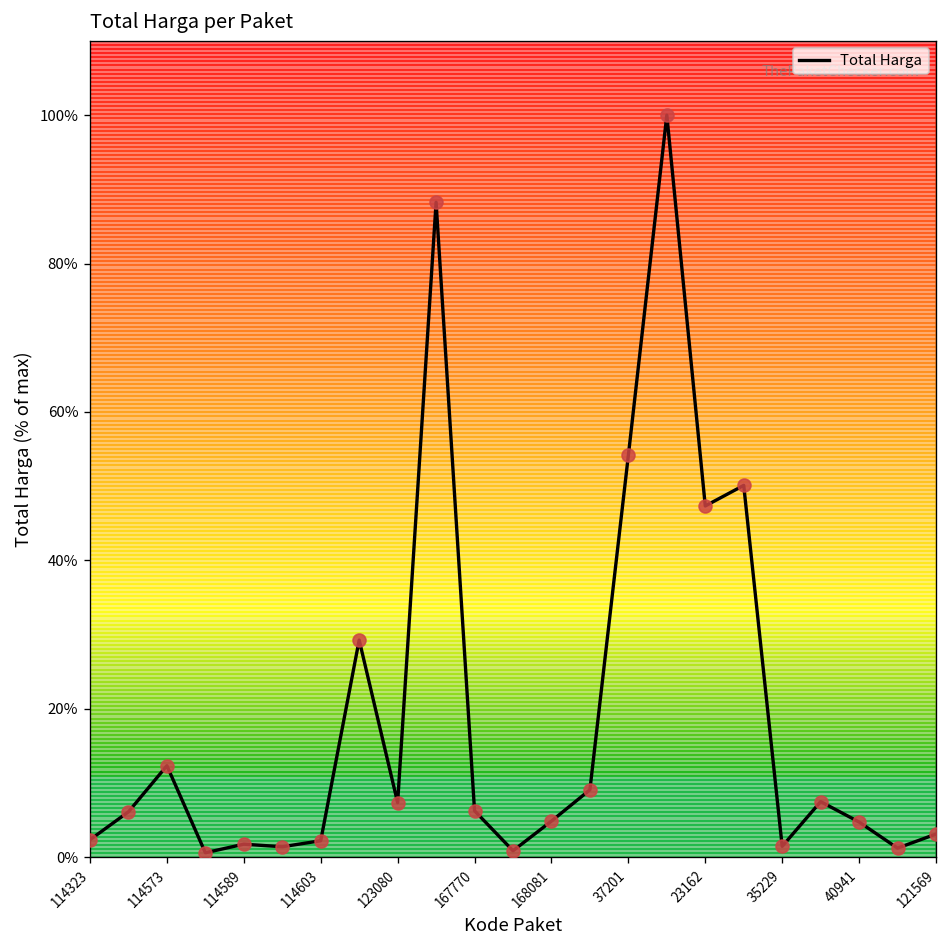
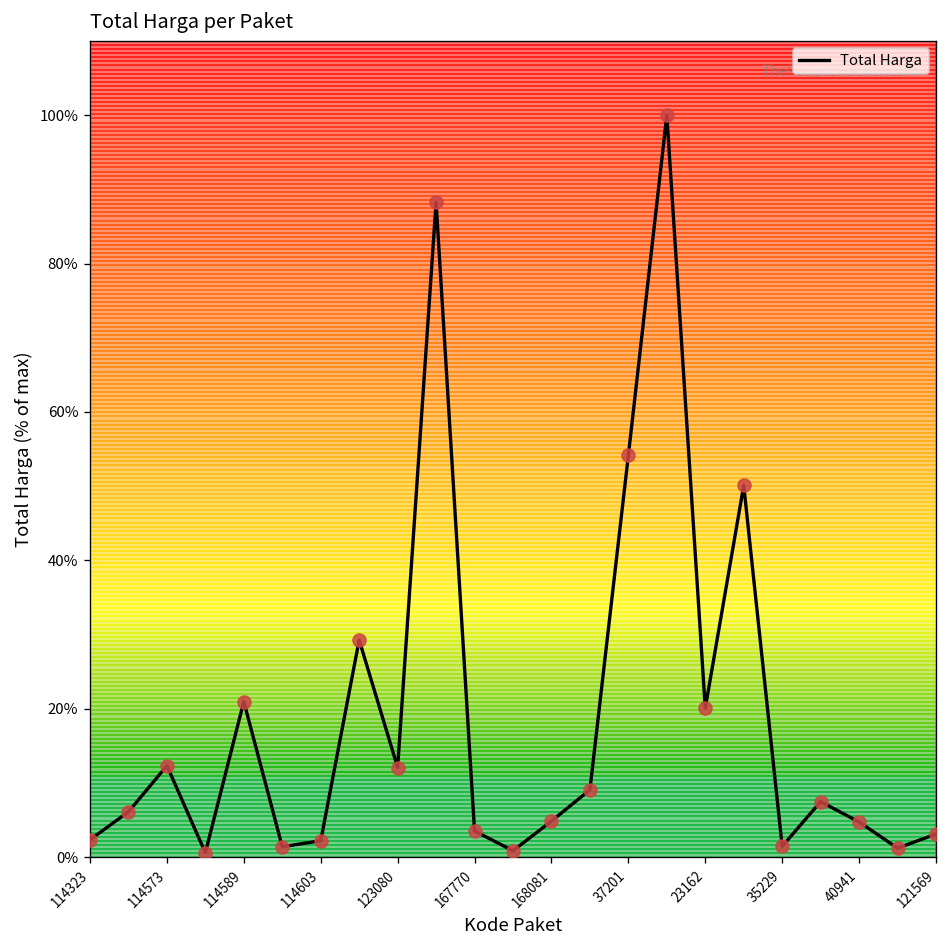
114589: 2% -> 21%
123080: 7% -> 12%
167770: 6% -> 4%
23162: 47% -> 20%
